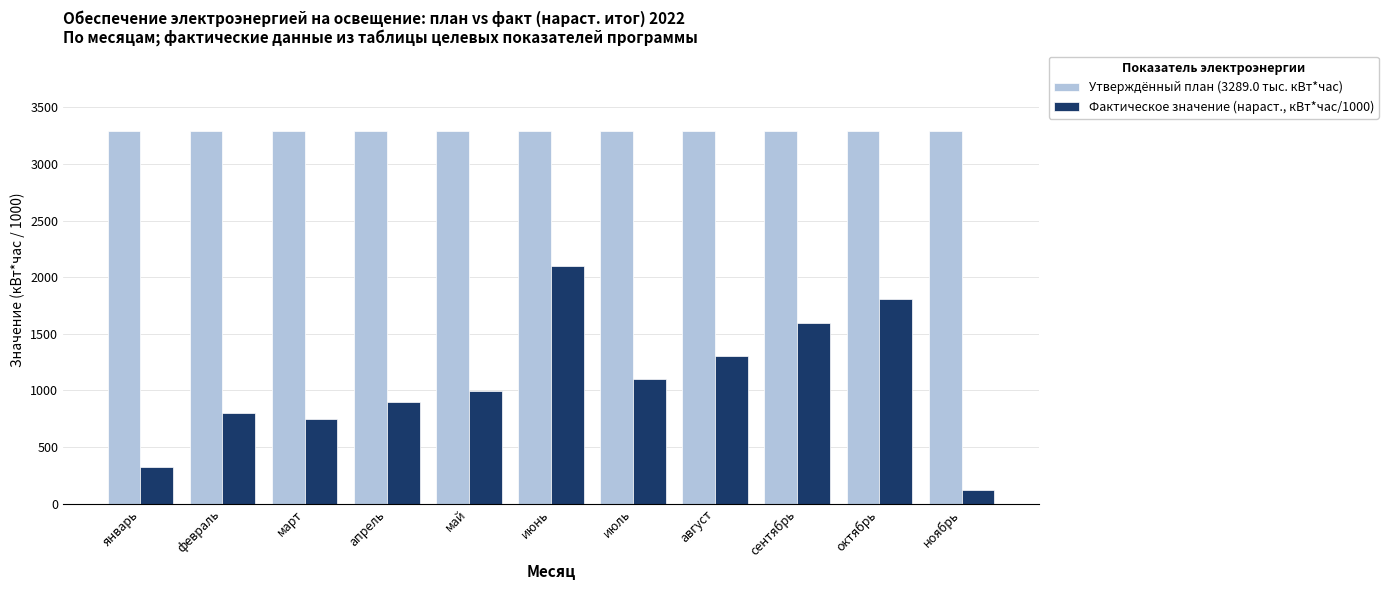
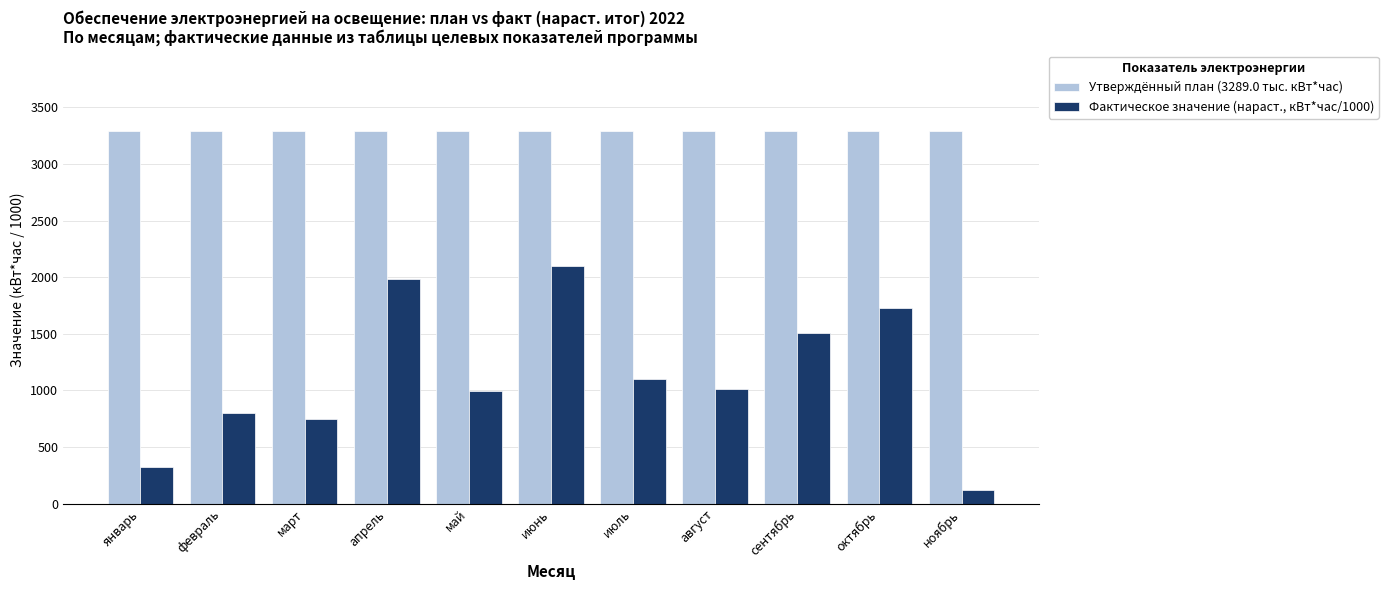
Фактическое значение (нараст., кВт*час/1000), апрель: 900 -> 1980
Фактическое значение (нараст., кВт*час/1000), август: 1300 -> 1010
Фактическое значение (нараст., кВт*час/1000), сентябрь: 1600 -> 1510
Фактическое значение (нараст., кВт*час/1000), октябрь: 1810 -> 1730
